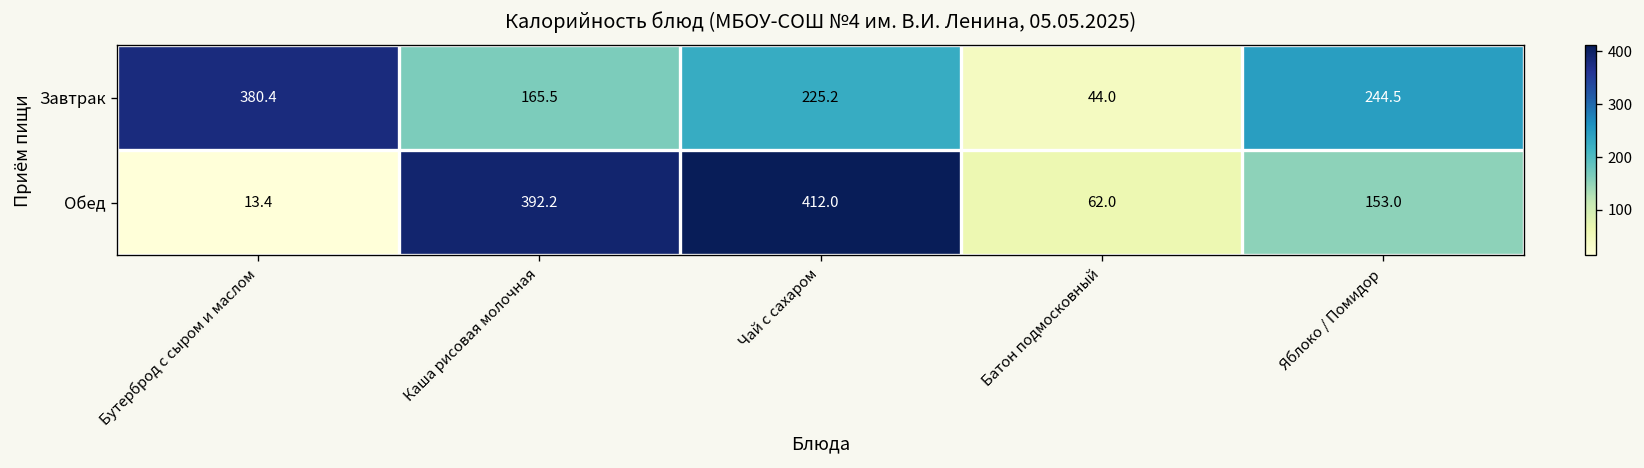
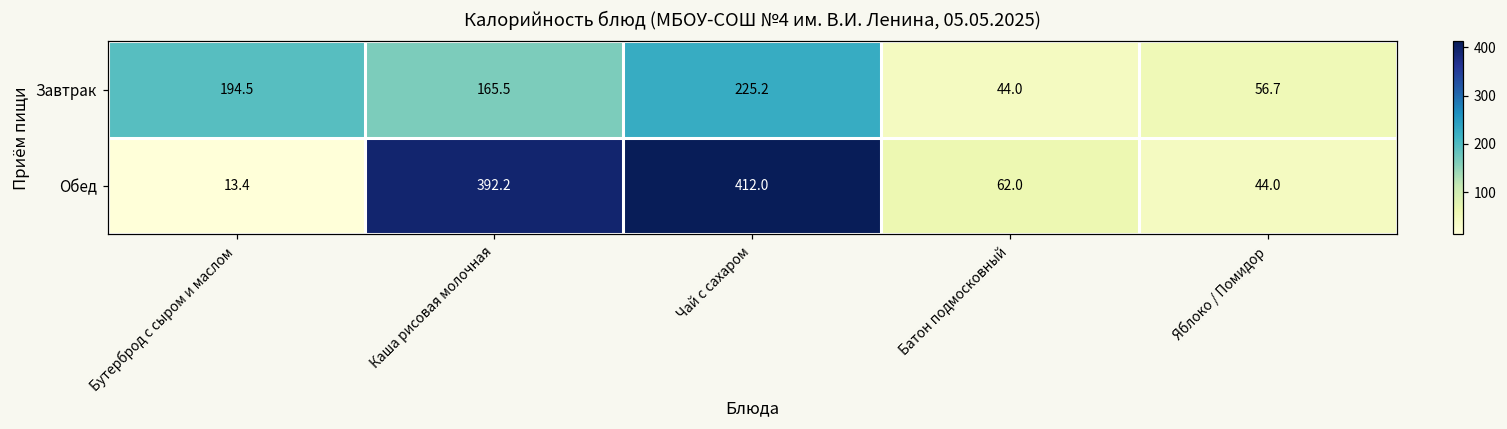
Завтрак, Бутерброд с сыром и маслом: 380.4 -> 194.5
Завтрак, Яблоко / Помидор: 244.5 -> 56.7
Обед, Яблоко / Помидор: 153.0 -> 44.0
